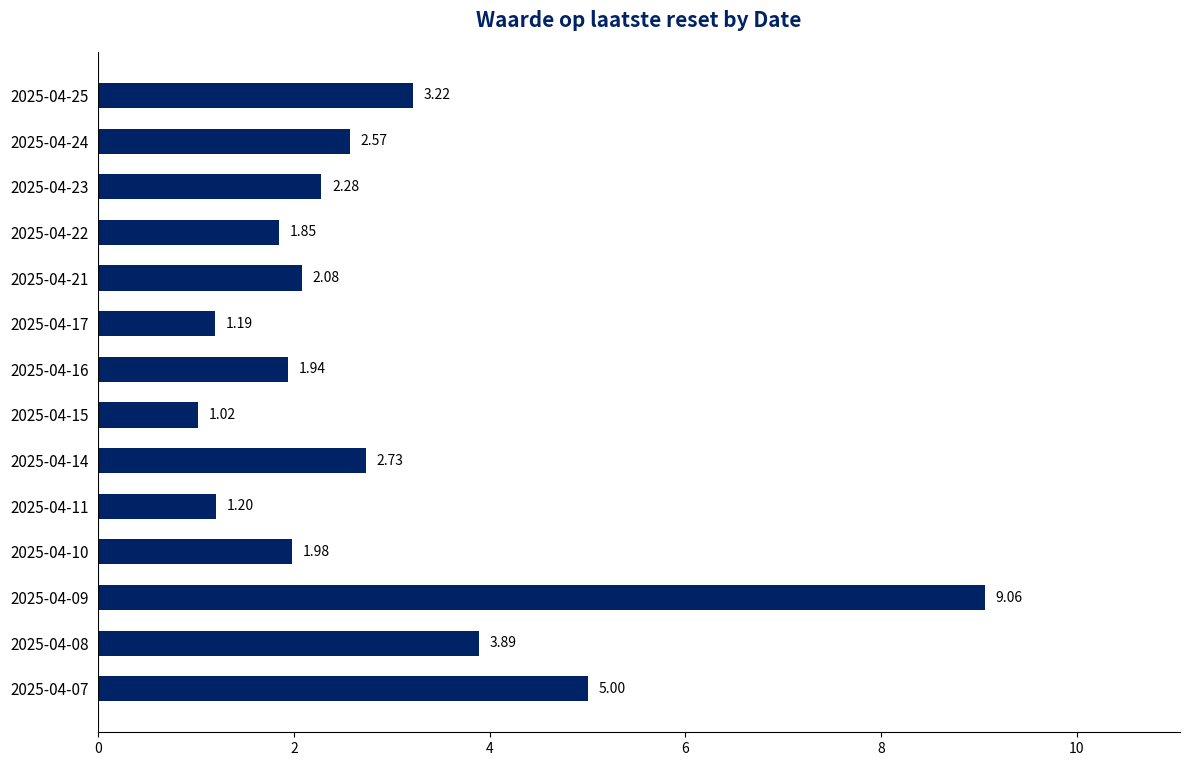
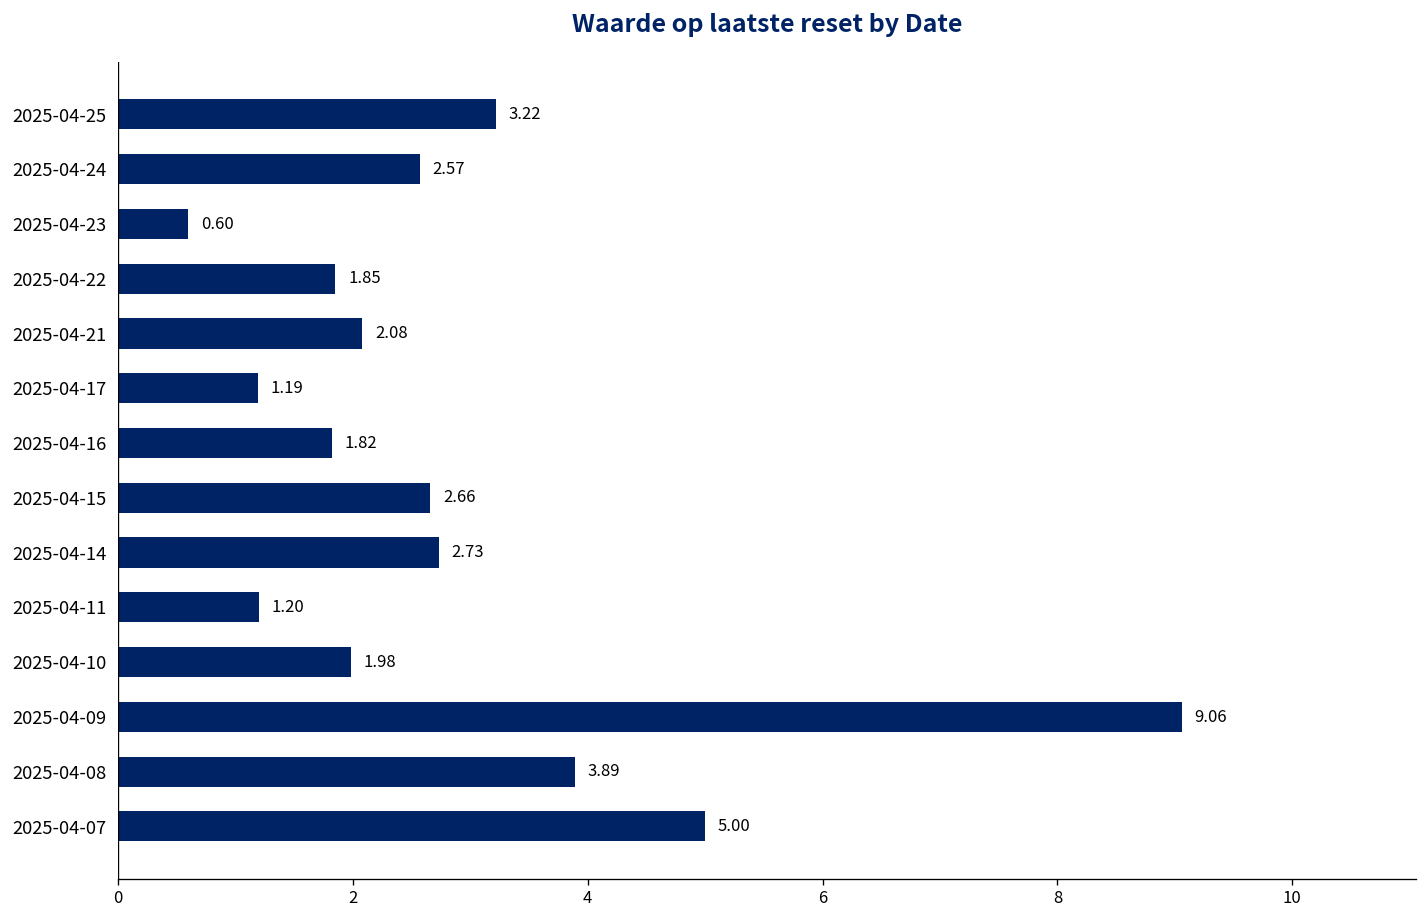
2025-04-23: 2.28 -> 0.60
2025-04-16: 1.94 -> 1.82
2025-04-15: 1.02 -> 2.66
